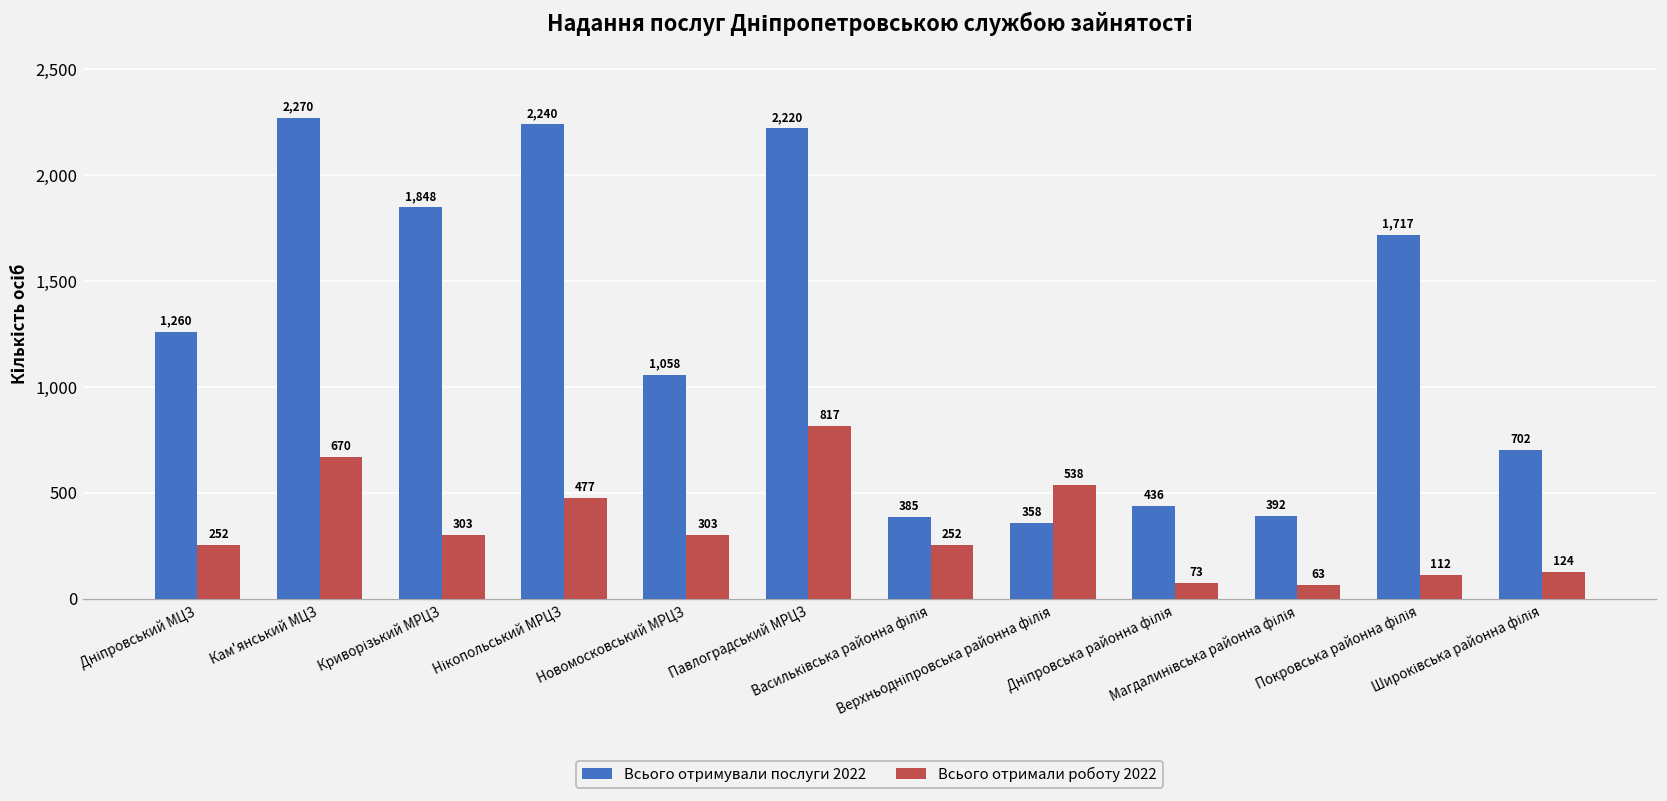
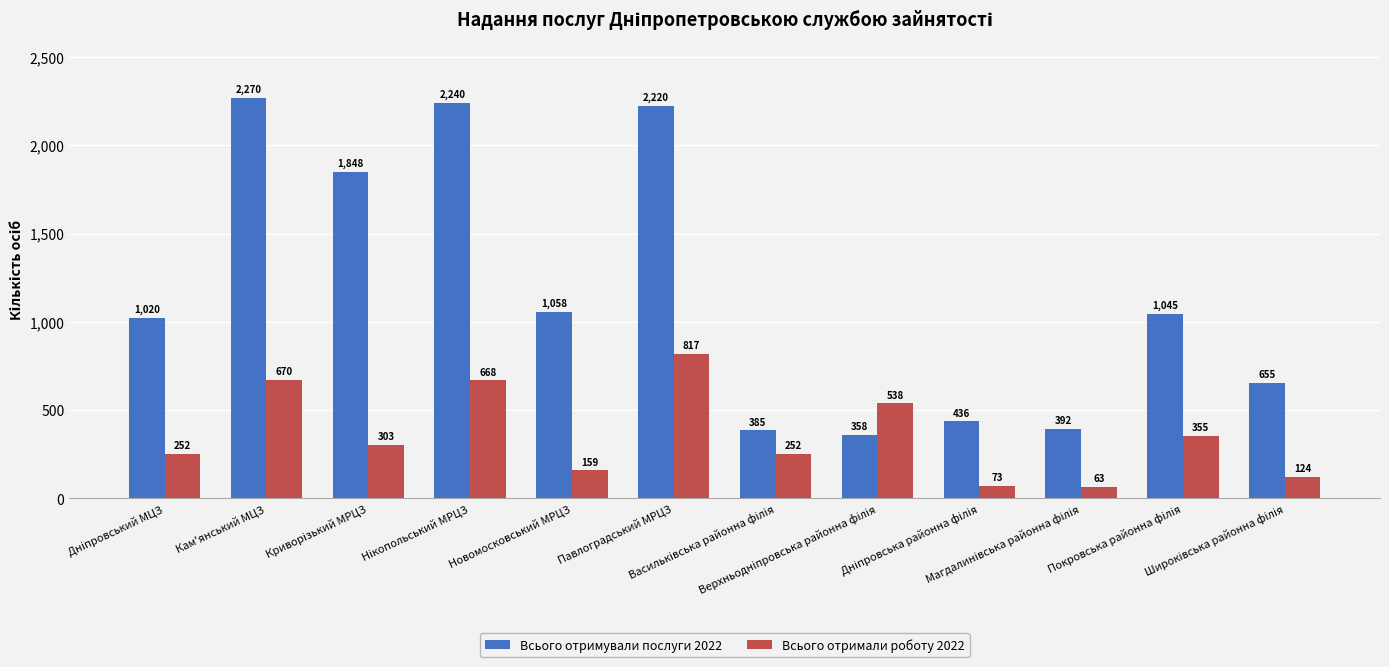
Всього отримували послуги 2022, Дніпровський МЦЗ: 1,260 -> 1,020
Всього отримали роботу 2022, Нікопольський МРЦЗ: 477 -> 668
Всього отримали роботу 2022, Новомосковський МРЦЗ: 303 -> 159
Всього отримували послуги 2022, Покровська районна філія: 1,717 -> 1,045
Всього отримали роботу 2022, Покровська районна філія: 112 -> 355
Всього отримували послуги 2022, Широківська районна філія: 702 -> 655
